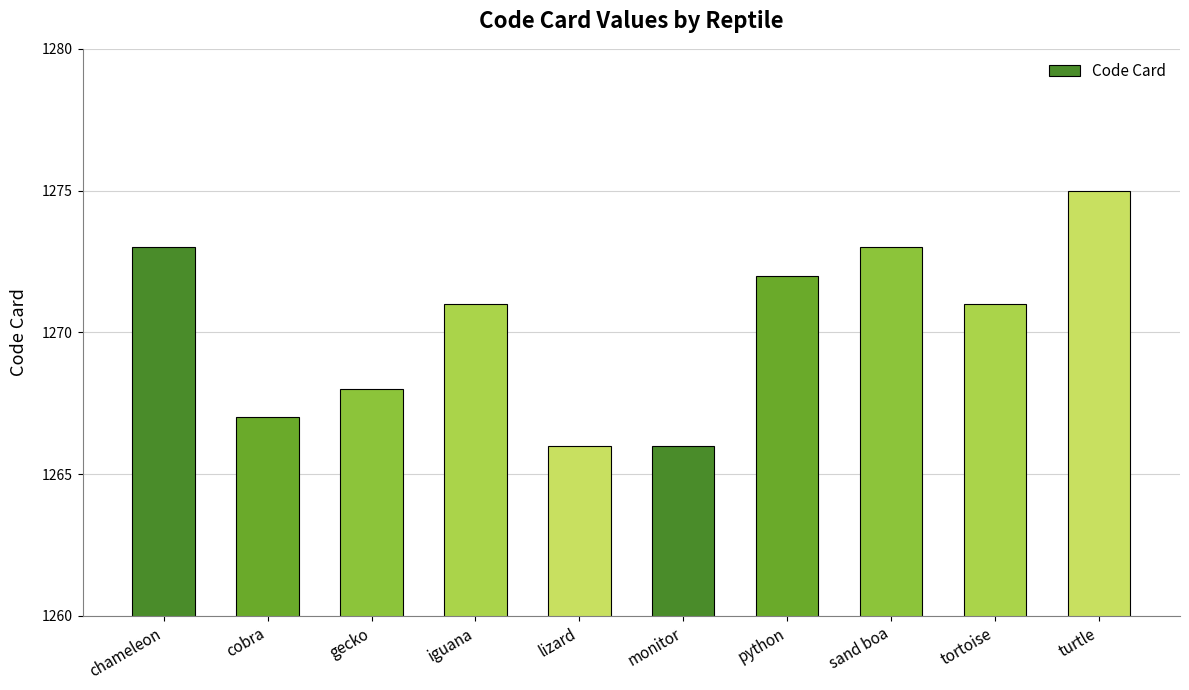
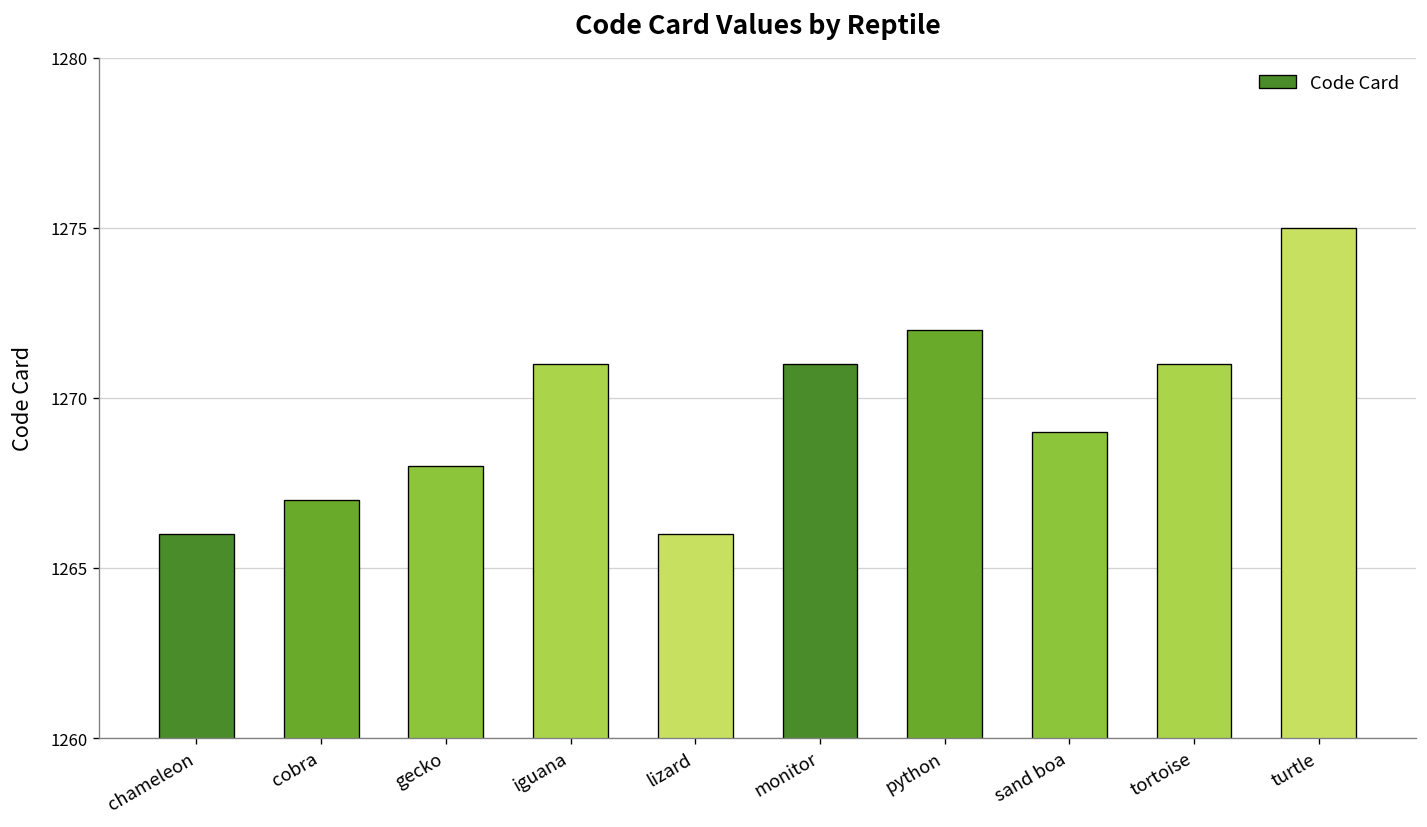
chameleon: 1273 -> 1266
monitor: 1266 -> 1271
sand boa: 1273 -> 1269
